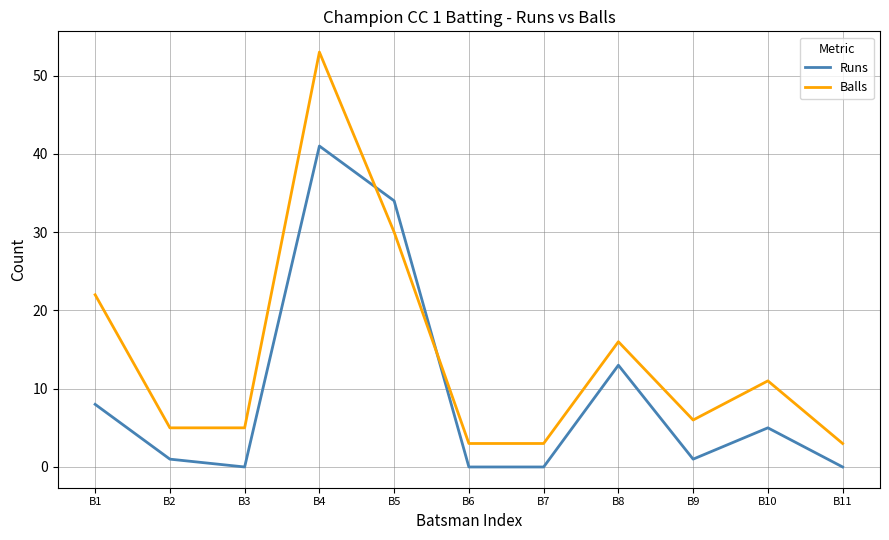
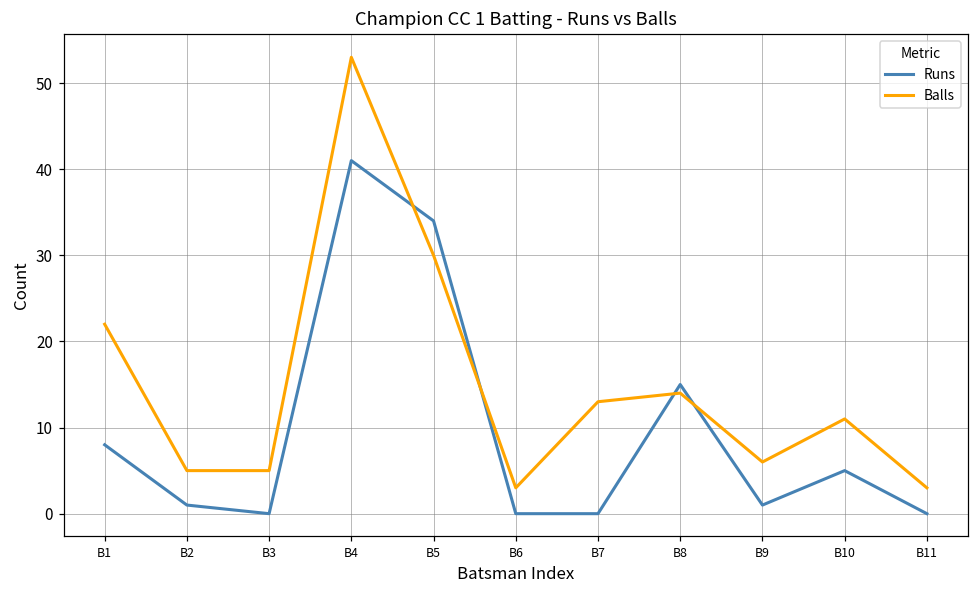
Balls, B7: 3 -> 13
Runs, B8: 13 -> 15
Balls, B8: 16 -> 14
